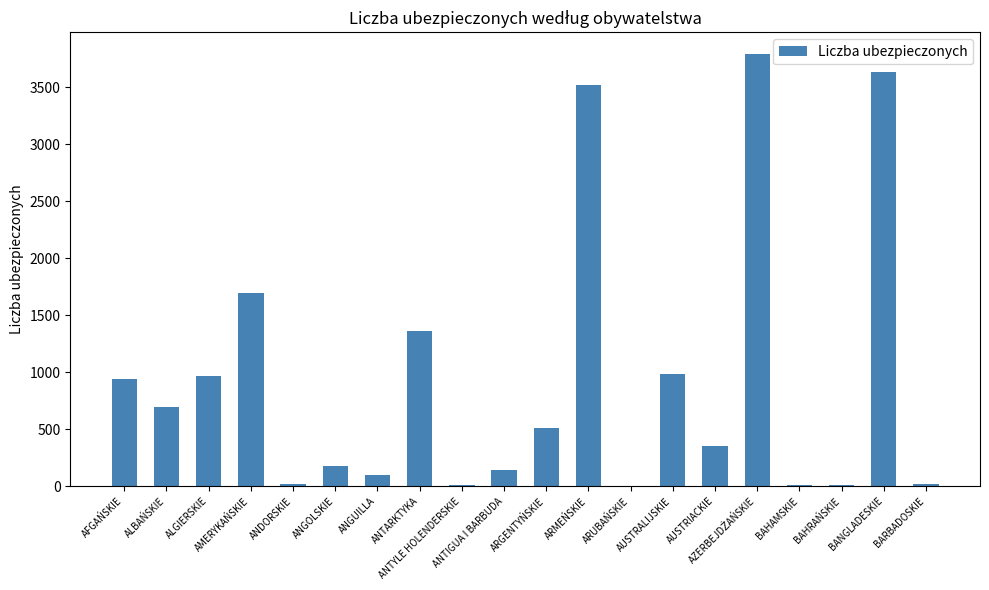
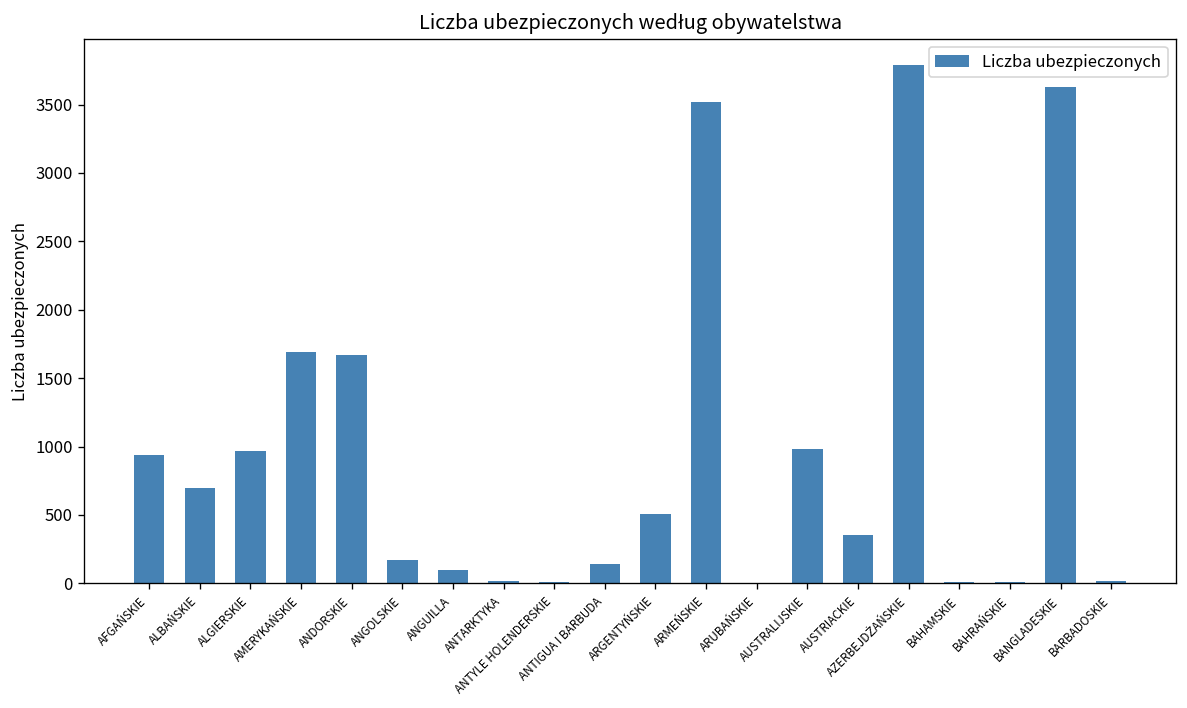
ANDORSKIE: 20 -> 1670
ANTARKTYKA: 1360 -> 10
